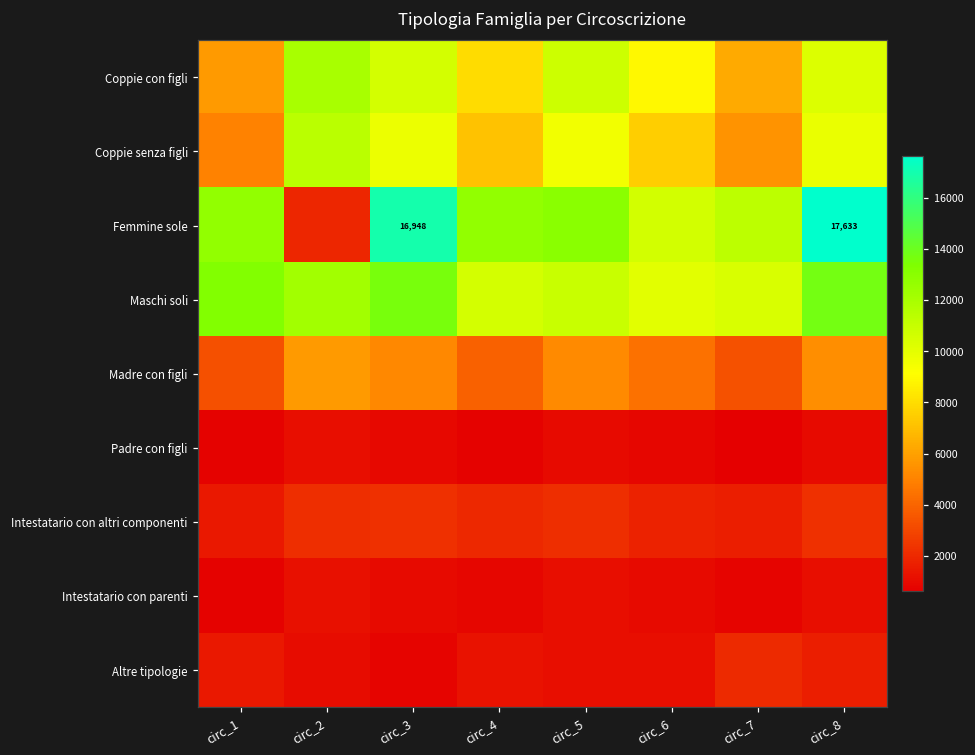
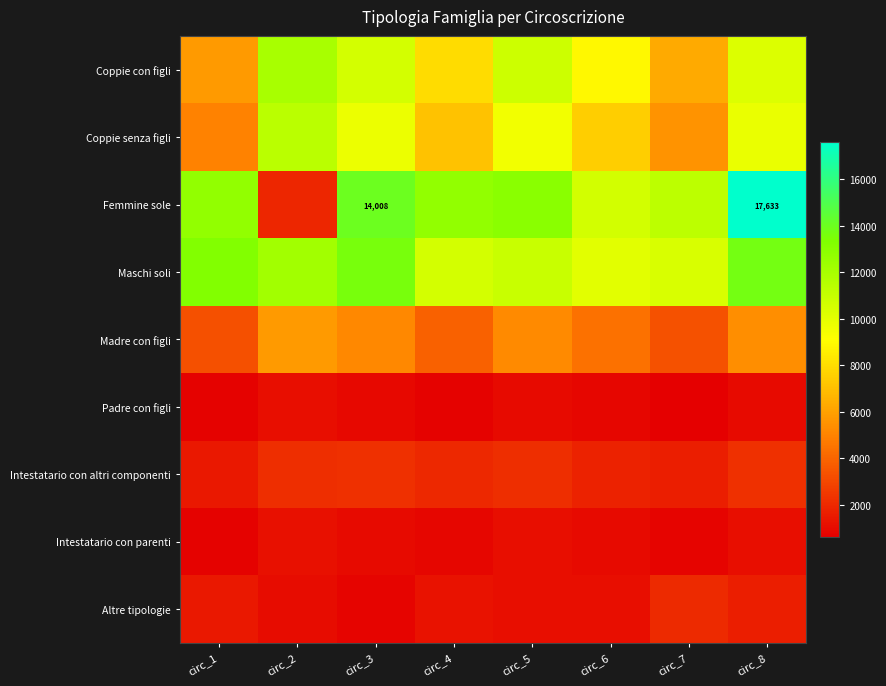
Femmine sole, circ_3: 16,948 -> 14,008
